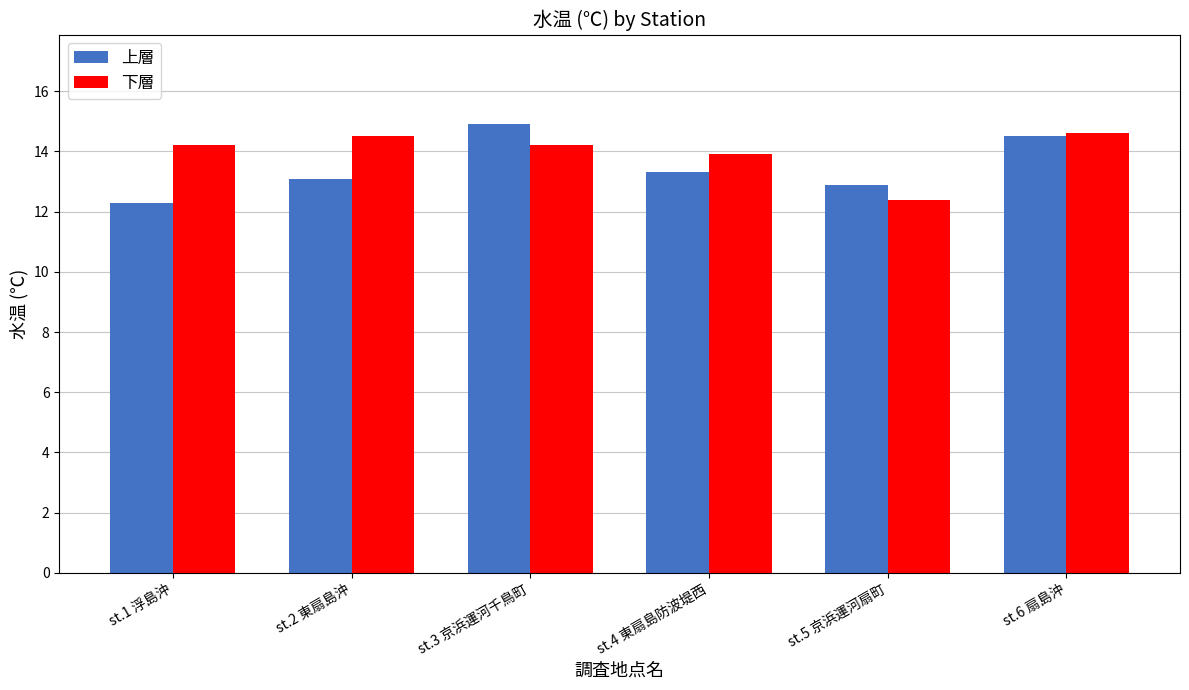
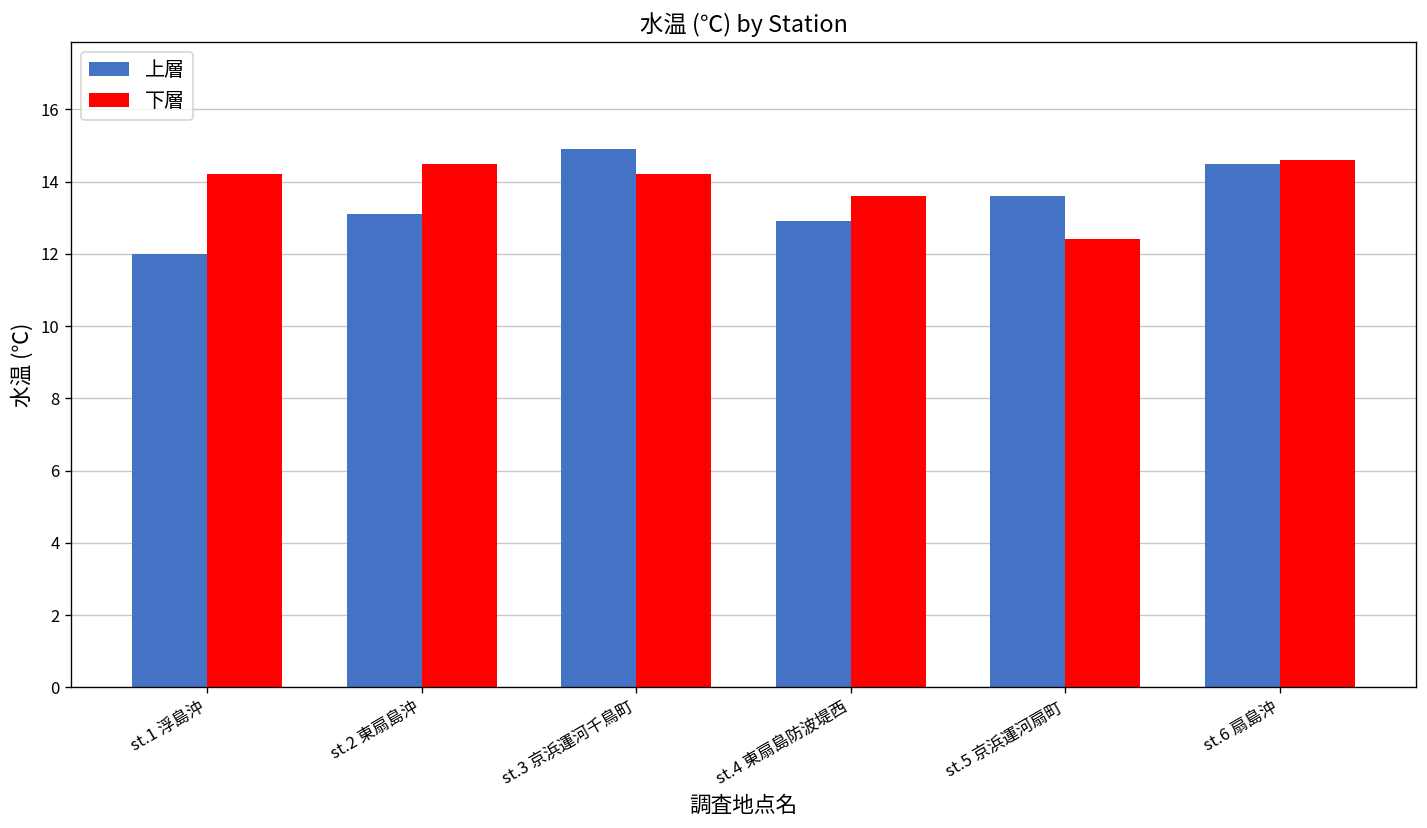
上層, st.1 浮島沖: 12.3 -> 12.0
上層, st.4 東扇島防波堤西: 13.3 -> 12.9
下層, st.4 東扇島防波堤西: 13.9 -> 13.6
上層, st.5 京浜運河扇町: 12.9 -> 13.6
